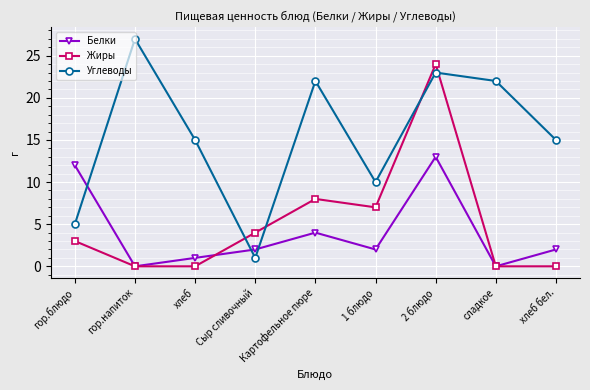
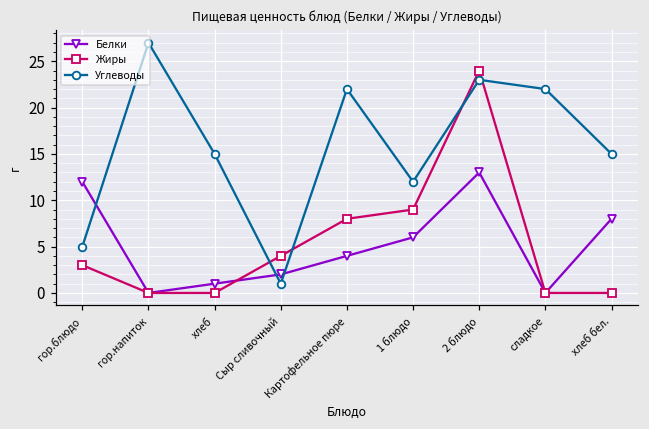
Белки, 1 блюдо: 2 -> 6
Жиры, 1 блюдо: 7 -> 9
Углеводы, 1 блюдо: 10 -> 12
Белки, хлеб бел.: 2 -> 8
